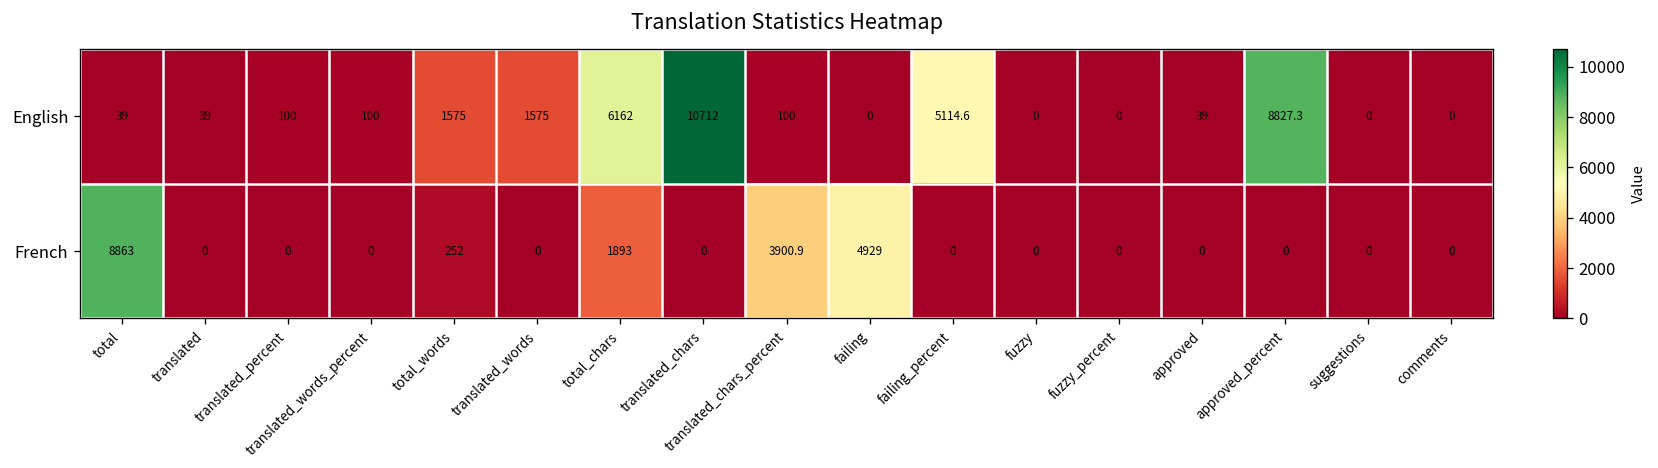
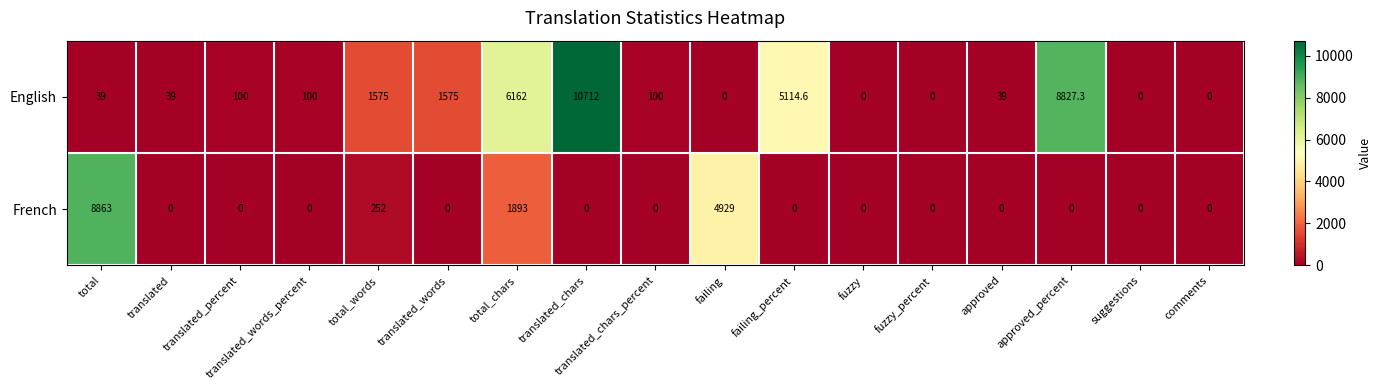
French, translated_chars_percent: 3900.9 -> 0
